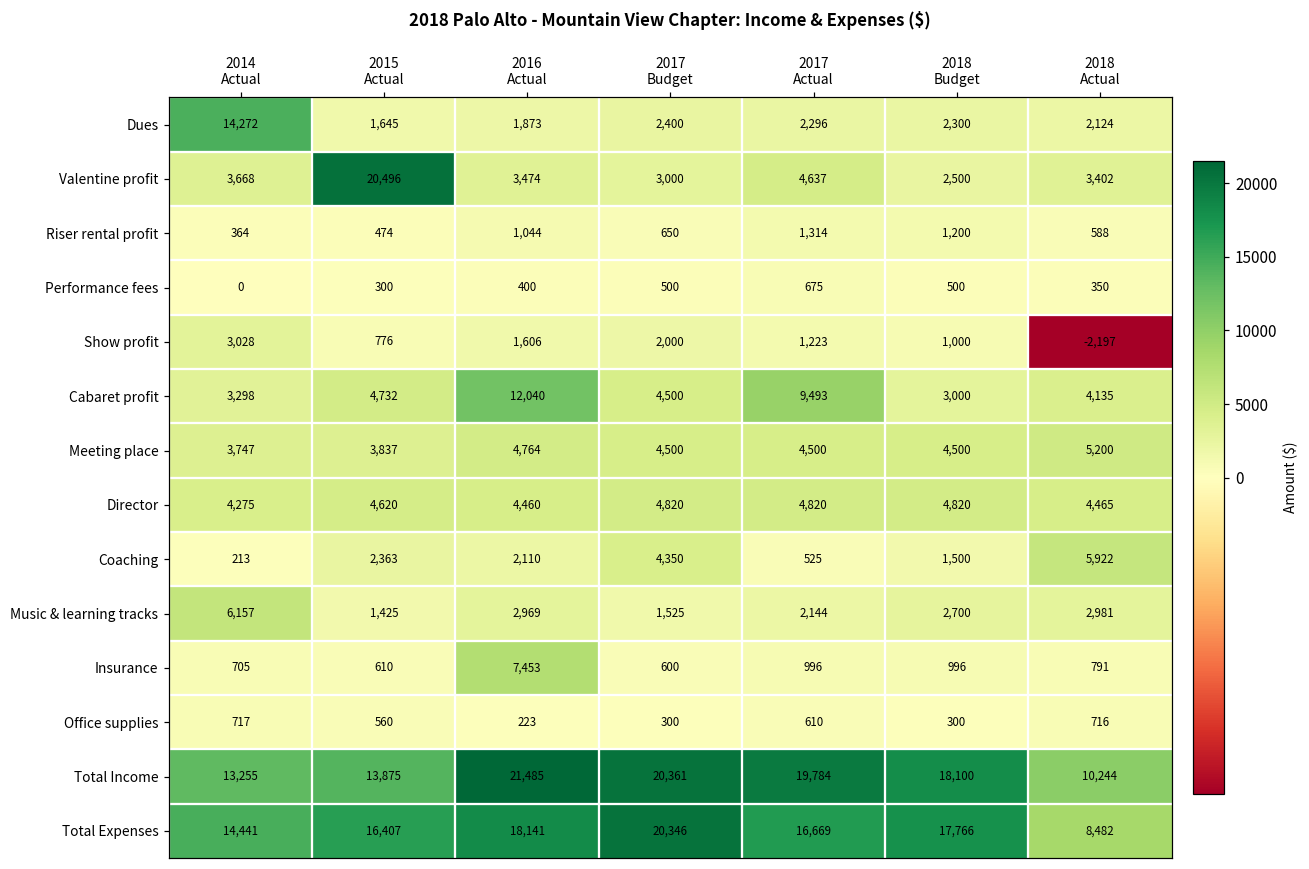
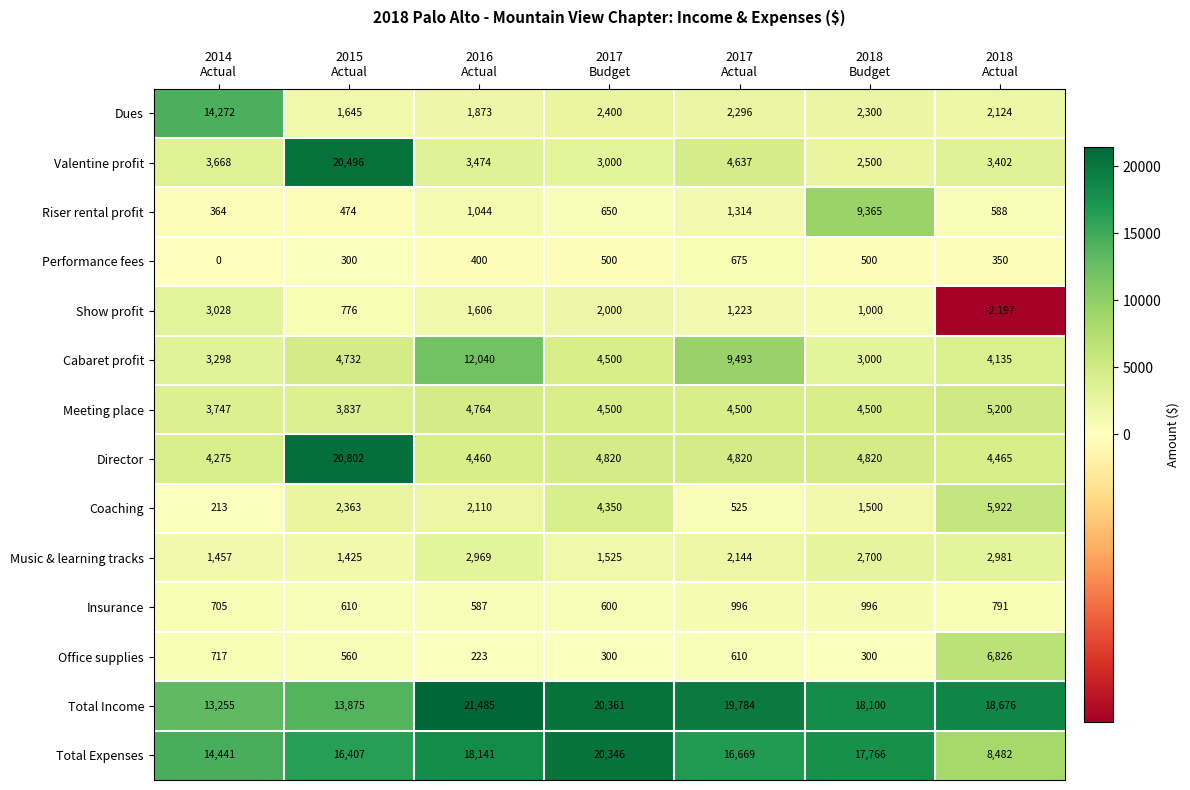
Riser rental profit, 2018 Budget: 1,200 -> 9,365
Director, 2015 Actual: 4,620 -> 20,802
Music & learning tracks, 2014 Actual: 6,157 -> 1,457
Insurance, 2016 Actual: 7,453 -> 587
Office supplies, 2018 Actual: 716 -> 6,826
Total Income, 2018 Actual: 10,244 -> 18,676
